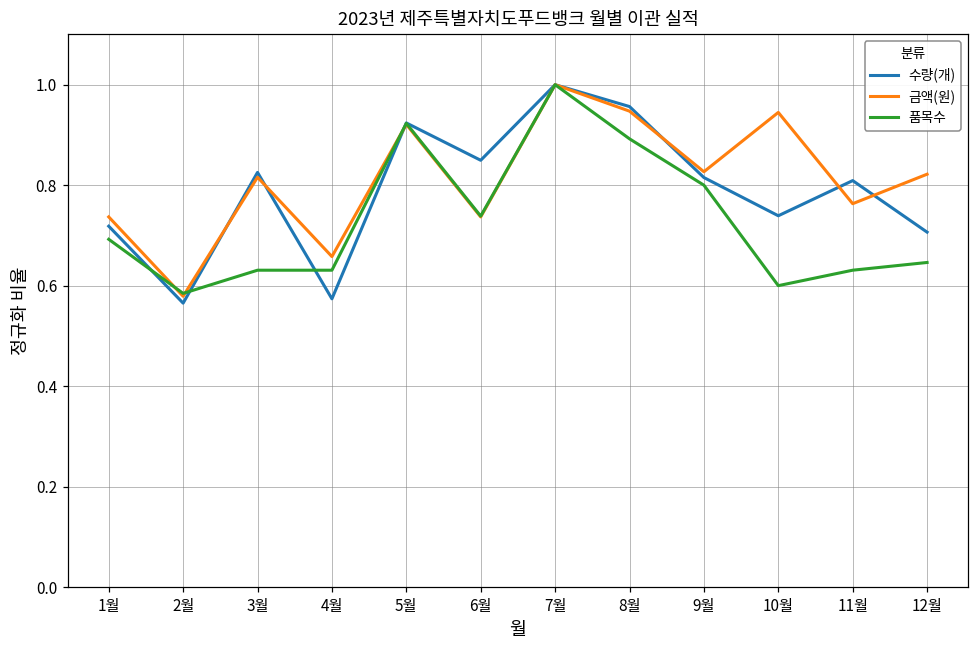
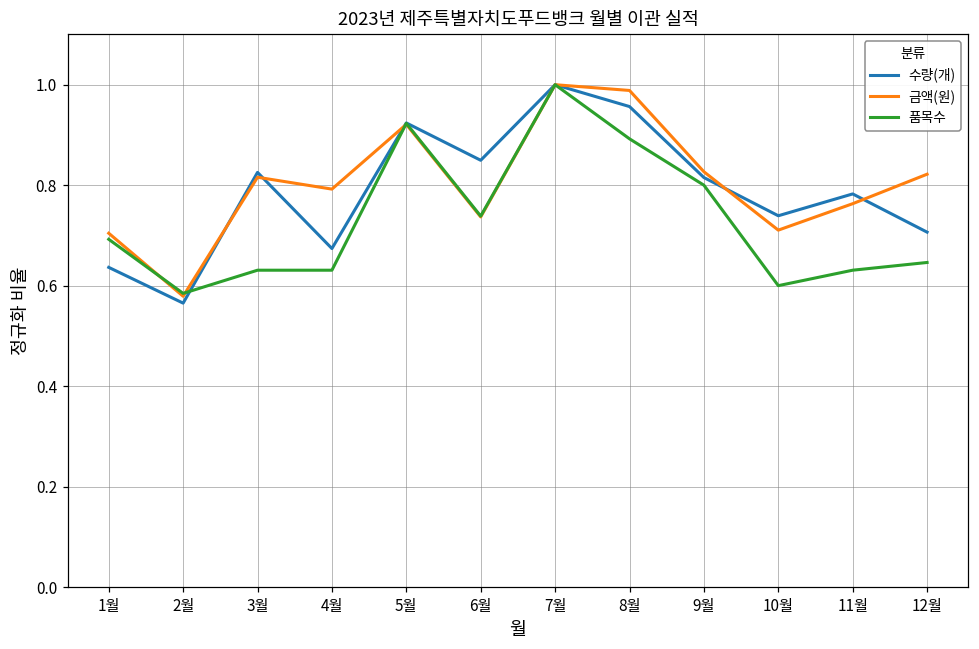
수량(개), 1월: 0.72 -> 0.64
금액(원), 1월: 0.74 -> 0.70
수량(개), 4월: 0.57 -> 0.67
금액(원), 4월: 0.66 -> 0.79
금액(원), 8월: 0.95 -> 0.99
금액(원), 10월: 0.94 -> 0.71
수량(개), 11월: 0.81 -> 0.78
